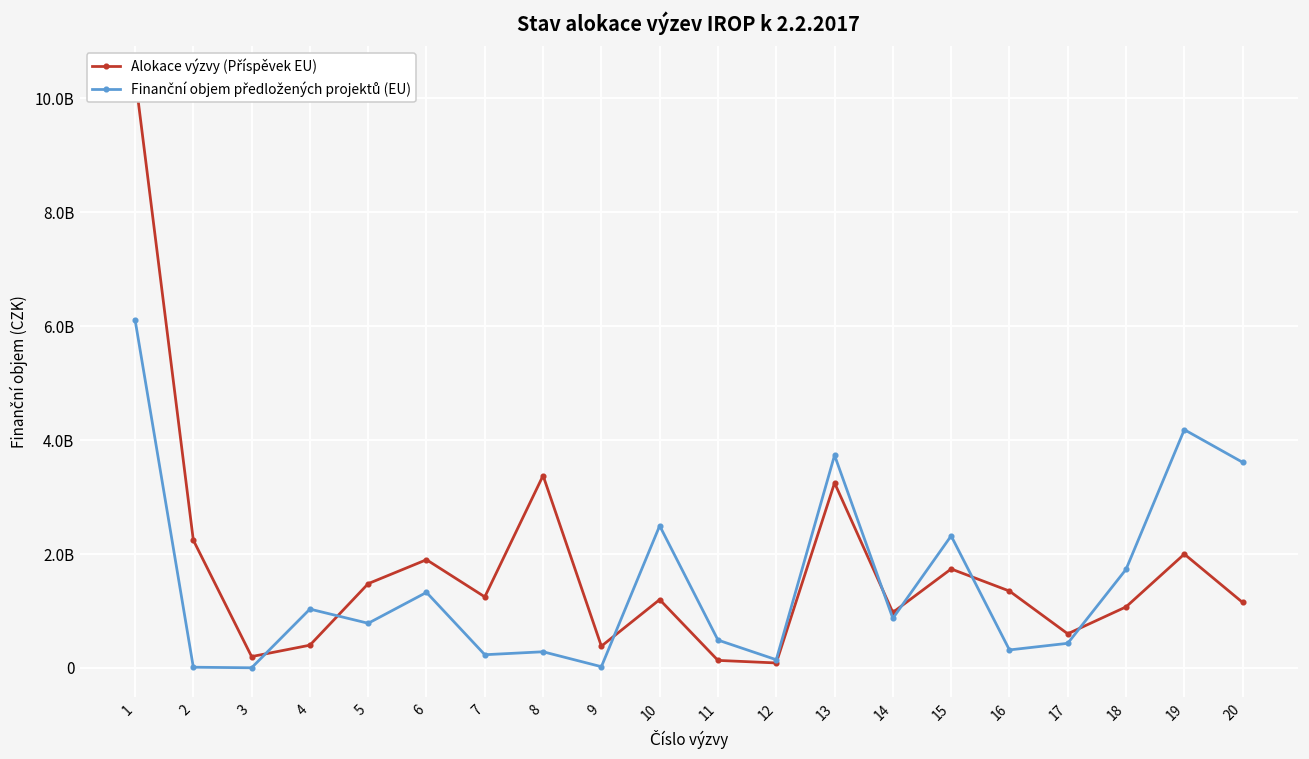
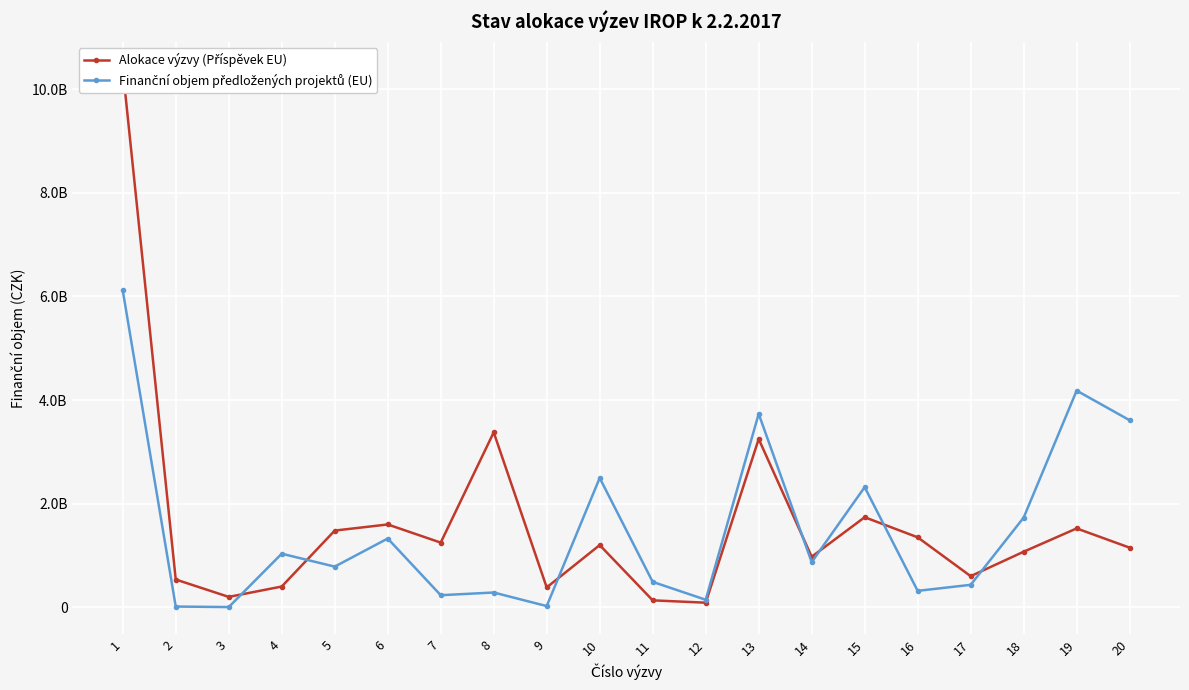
Alokace výzvy (Příspěvek EU), 2: 2200000000 -> 500000000
Alokace výzvy (Příspěvek EU), 6: 1900000000 -> 1600000000
Alokace výzvy (Příspěvek EU), 19: 2000000000 -> 1500000000
